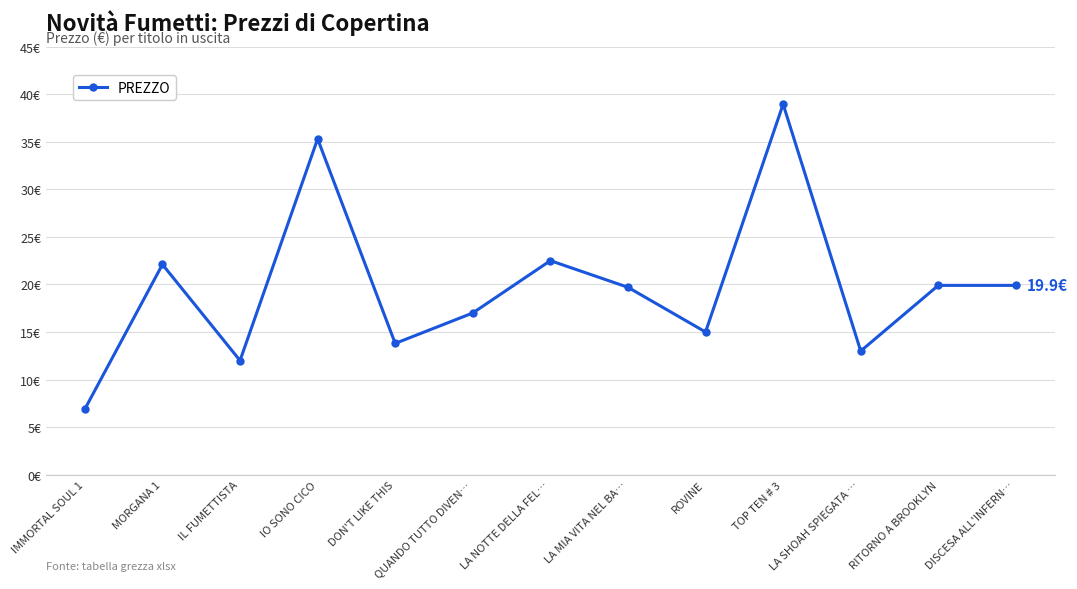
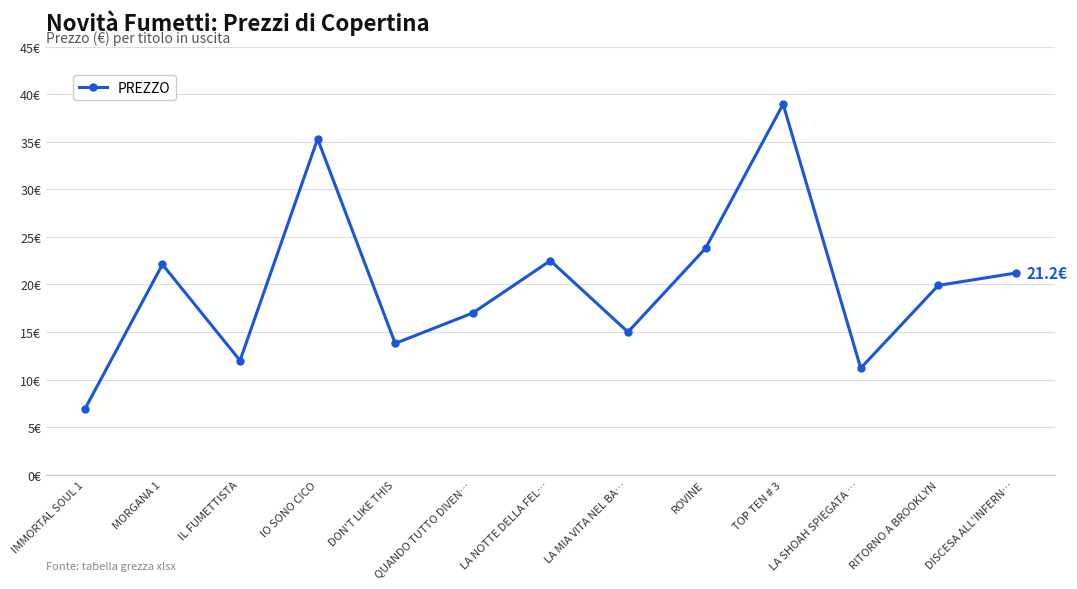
LA MIA VITA NEL BA…: 20€ -> 15€
ROVINE: 15€ -> 24€
LA SHOAH SPIEGATA …: 13€ -> 11€
DISCESA ALL'INFERN…: 19.9€ -> 21.2€
